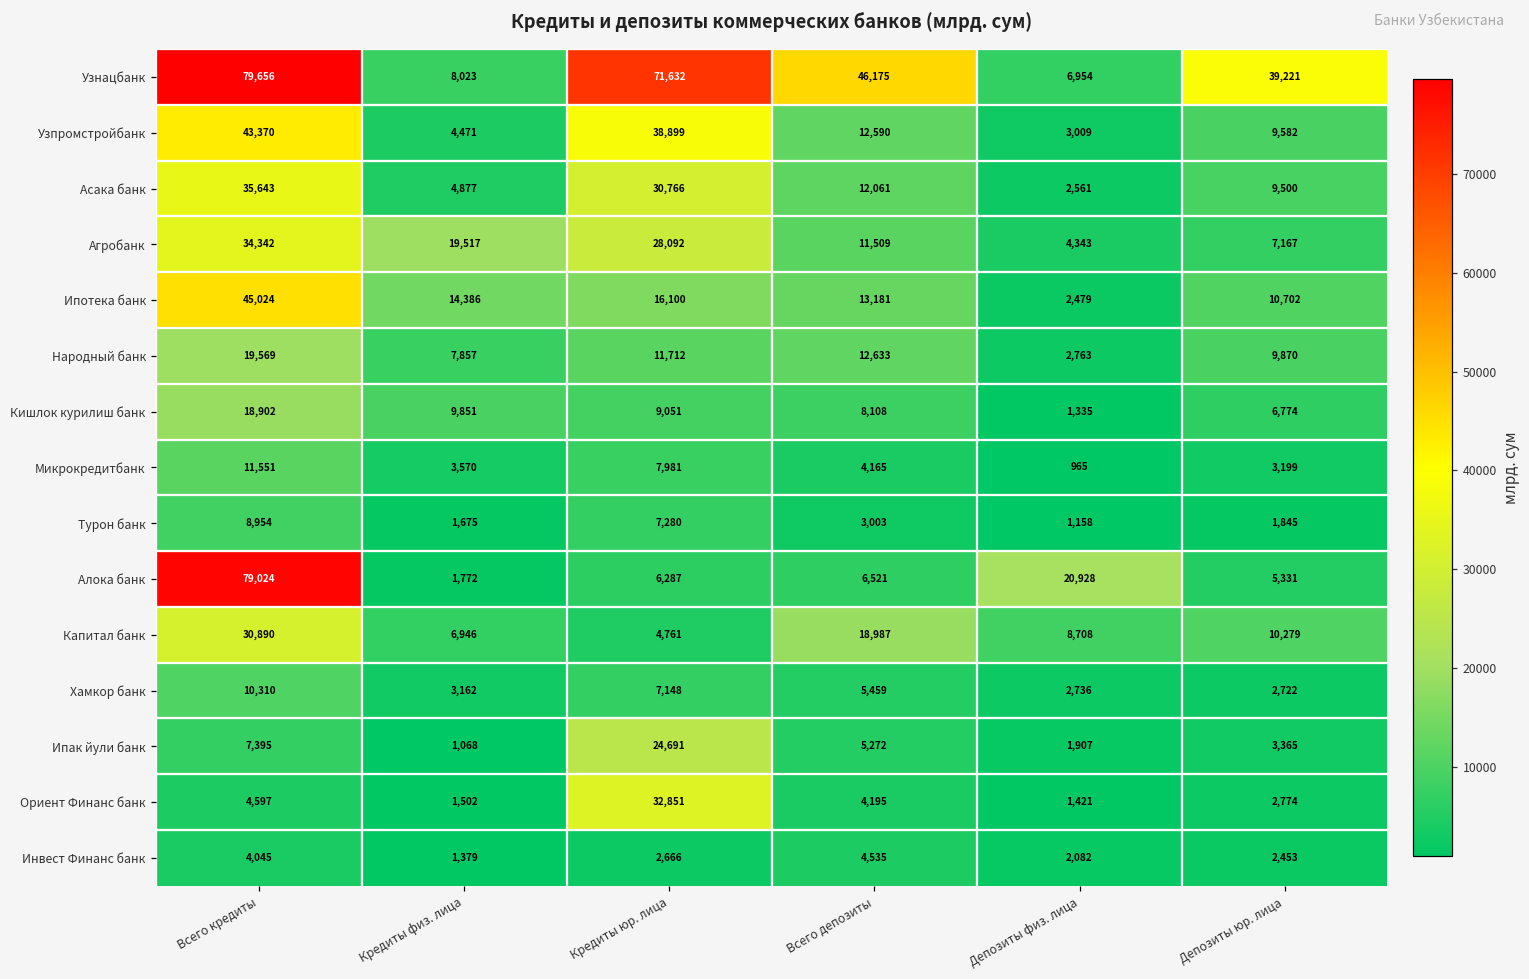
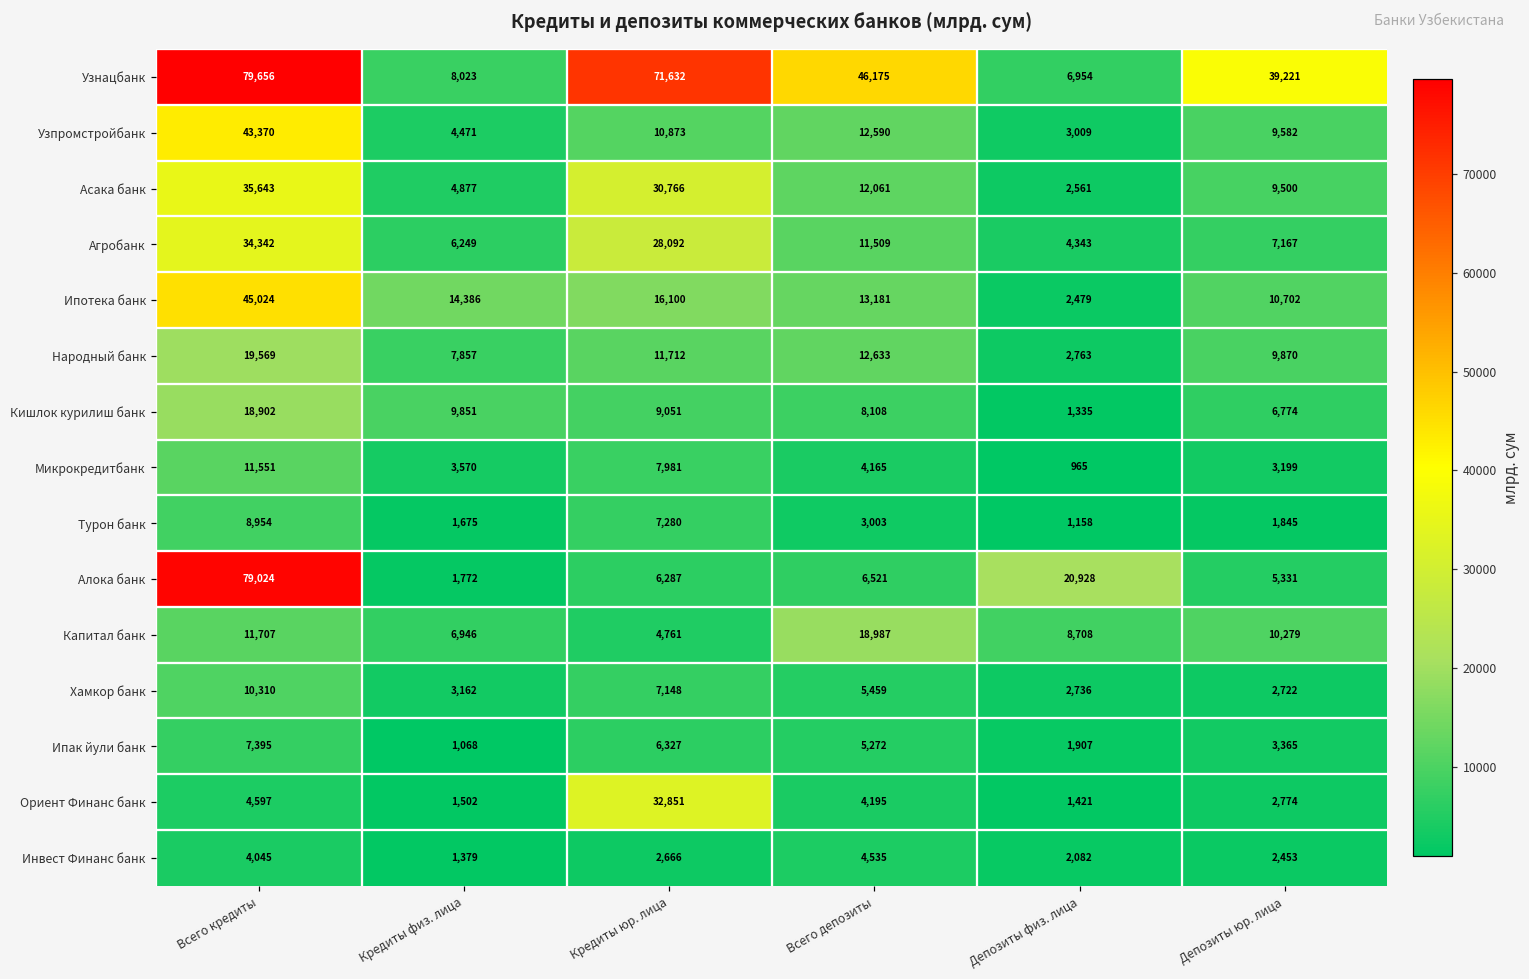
Узпромстройбанк, Кредиты юр. лица: 38,899 -> 10,873
Агробанк, Кредиты физ. лица: 19,517 -> 6,249
Капитал банк, Всего кредиты: 30,890 -> 11,707
Ипак йули банк, Кредиты юр. лица: 24,691 -> 6,327
